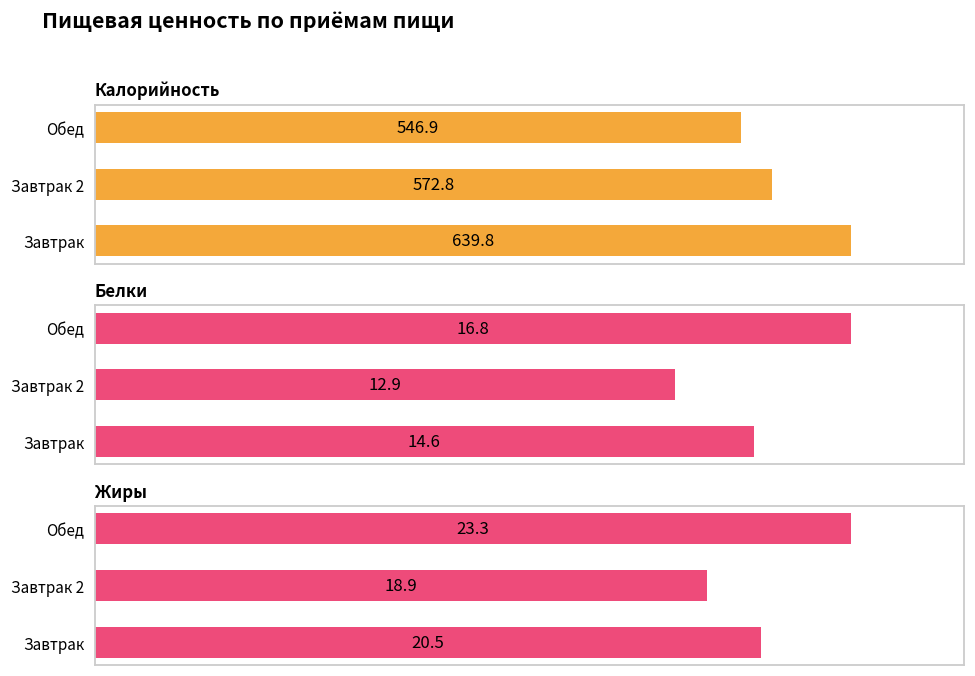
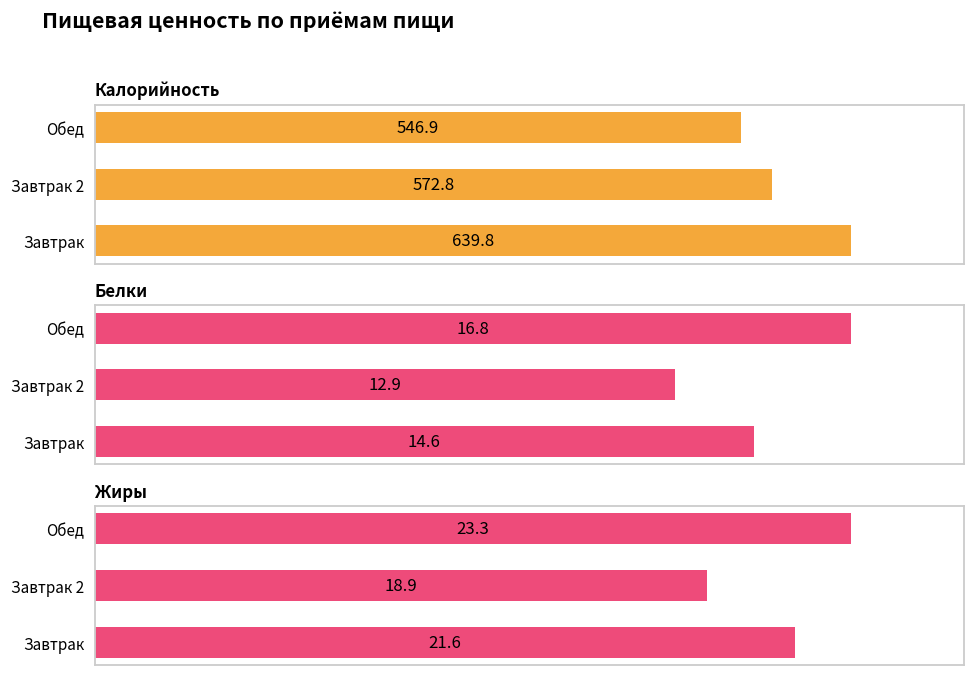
Жиры, Завтрак: 20.5 -> 21.6
